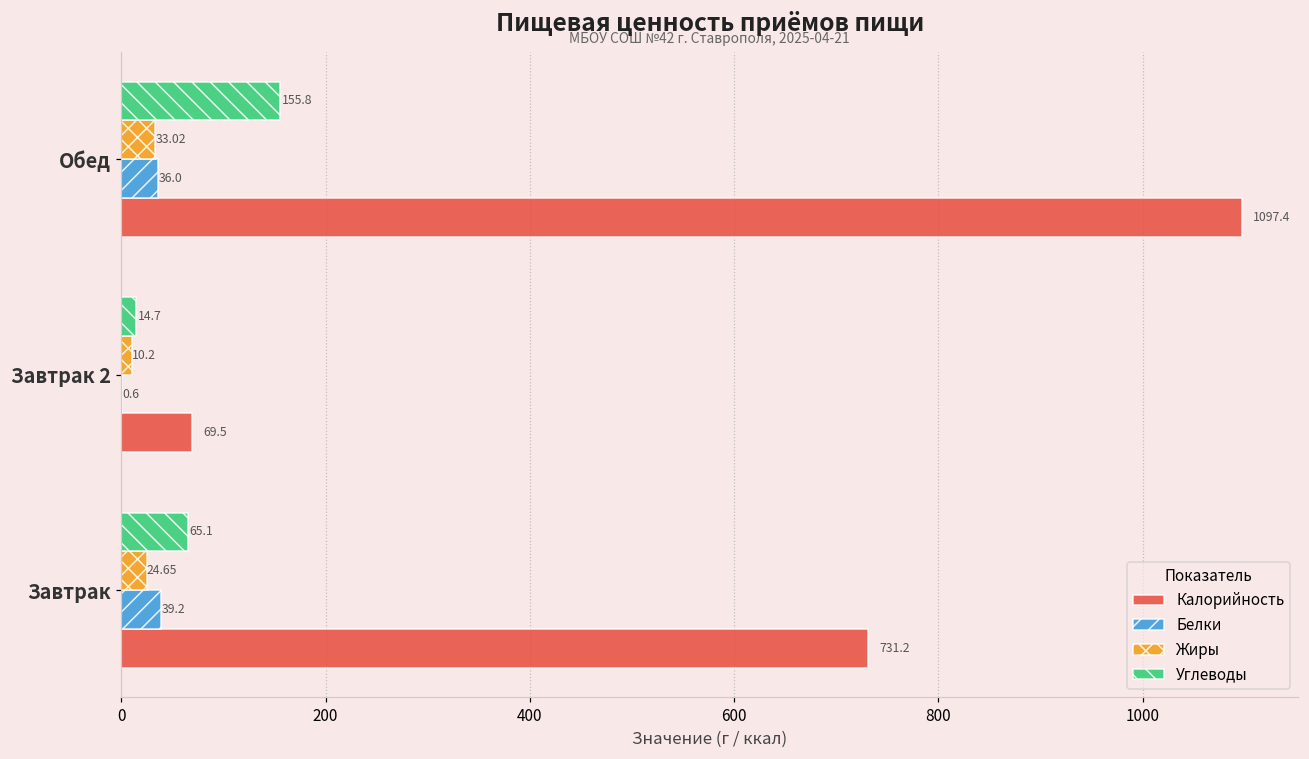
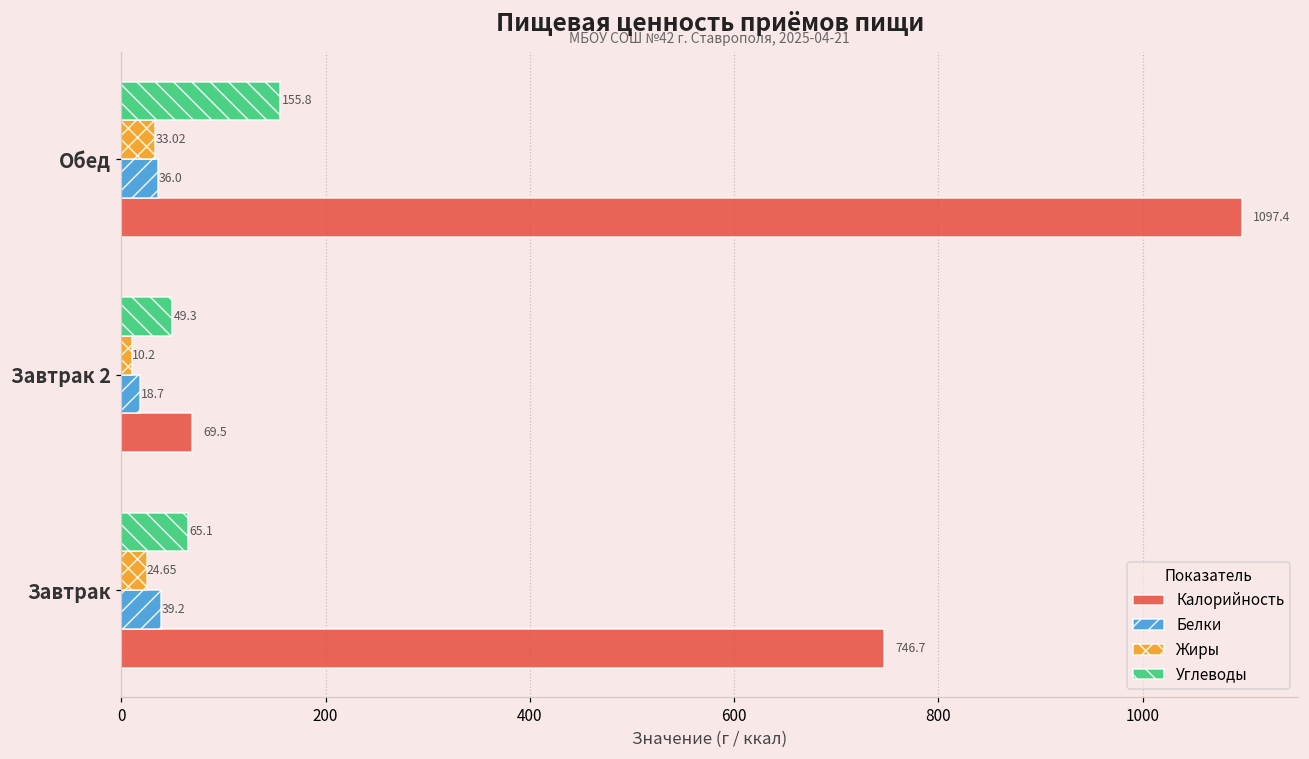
Углеводы, Завтрак 2: 14.7 -> 49.3
Белки, Завтрак 2: 0.6 -> 18.7
Калорийность, Завтрак: 731.2 -> 746.7
